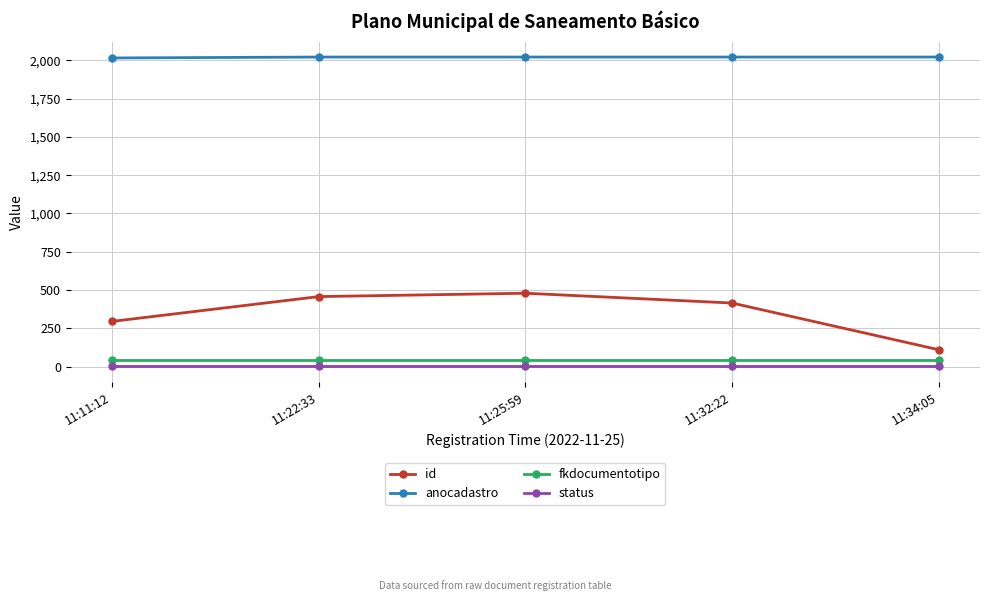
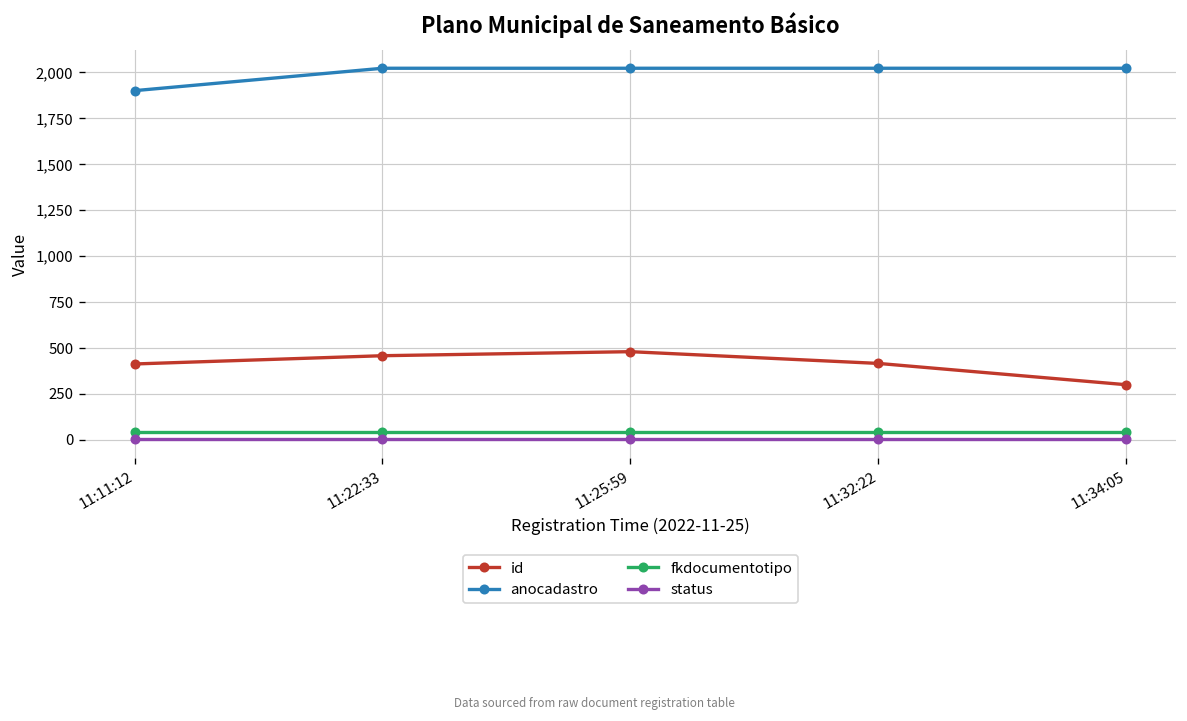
id, 11:11:12: 300 -> 410
anocadastro, 11:11:12: 2,020 -> 1,900
id, 11:34:05: 110 -> 300
